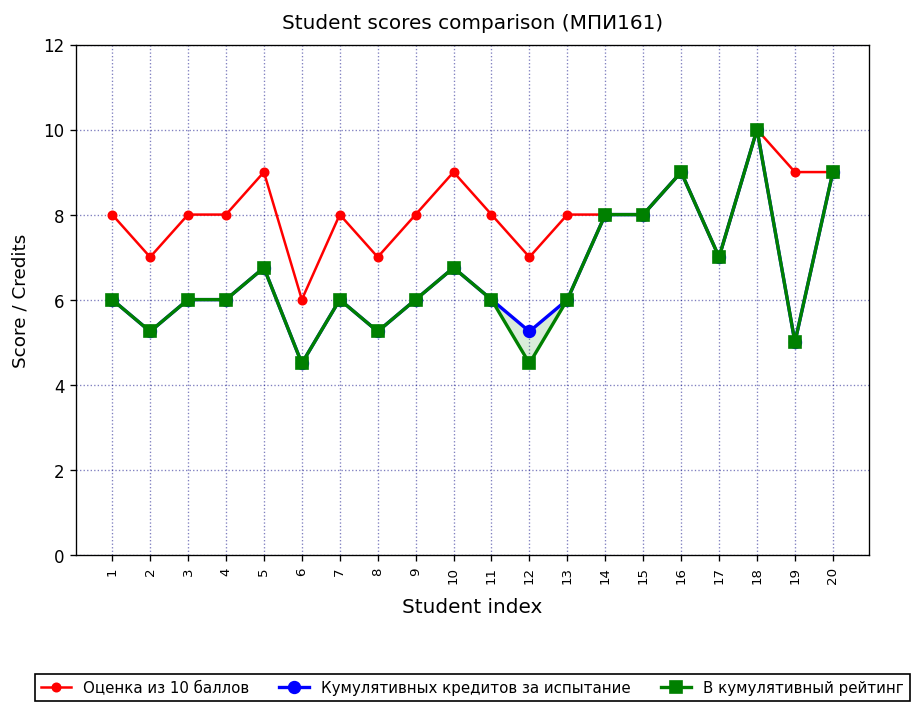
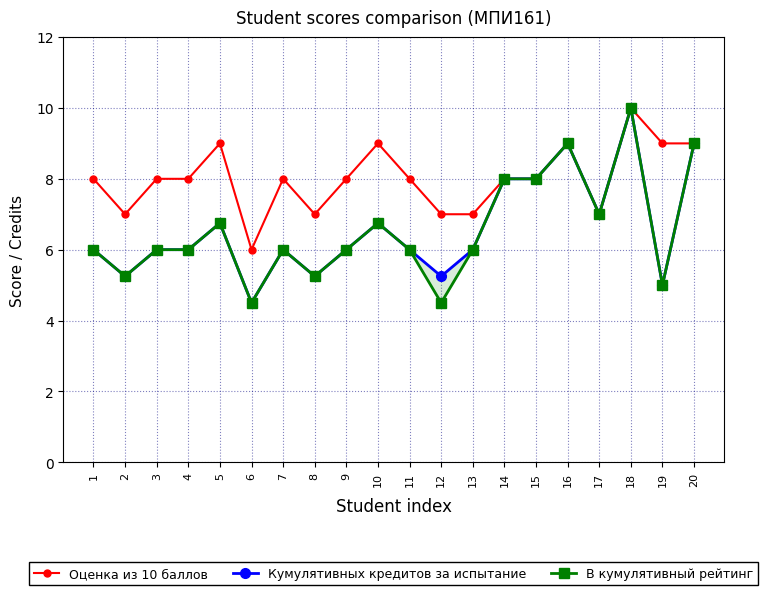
Оценка из 10 баллов, 13: 8 -> 7
